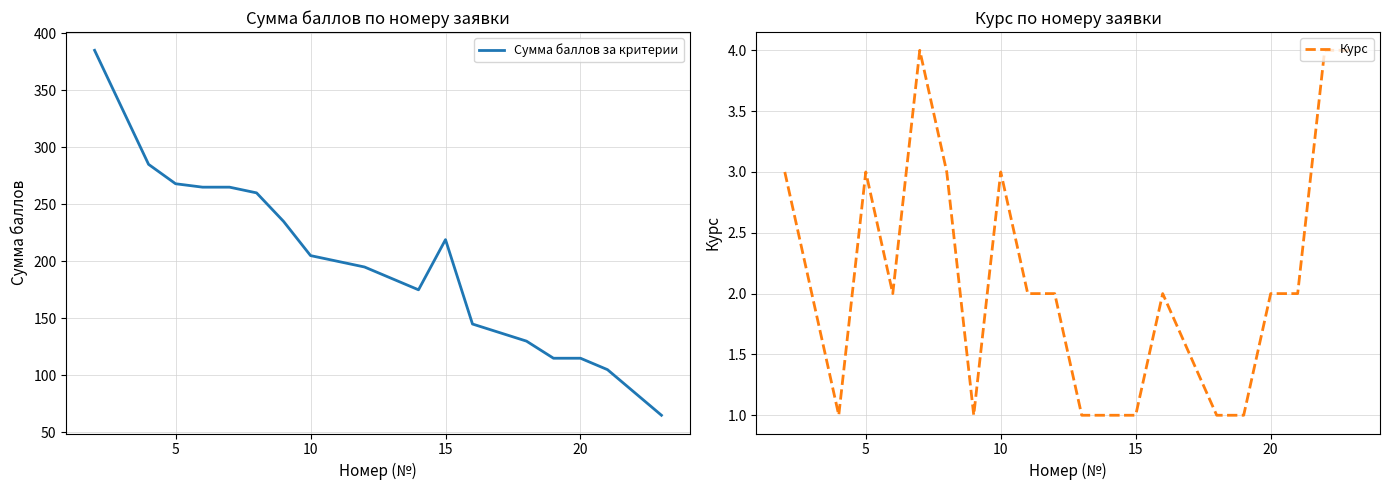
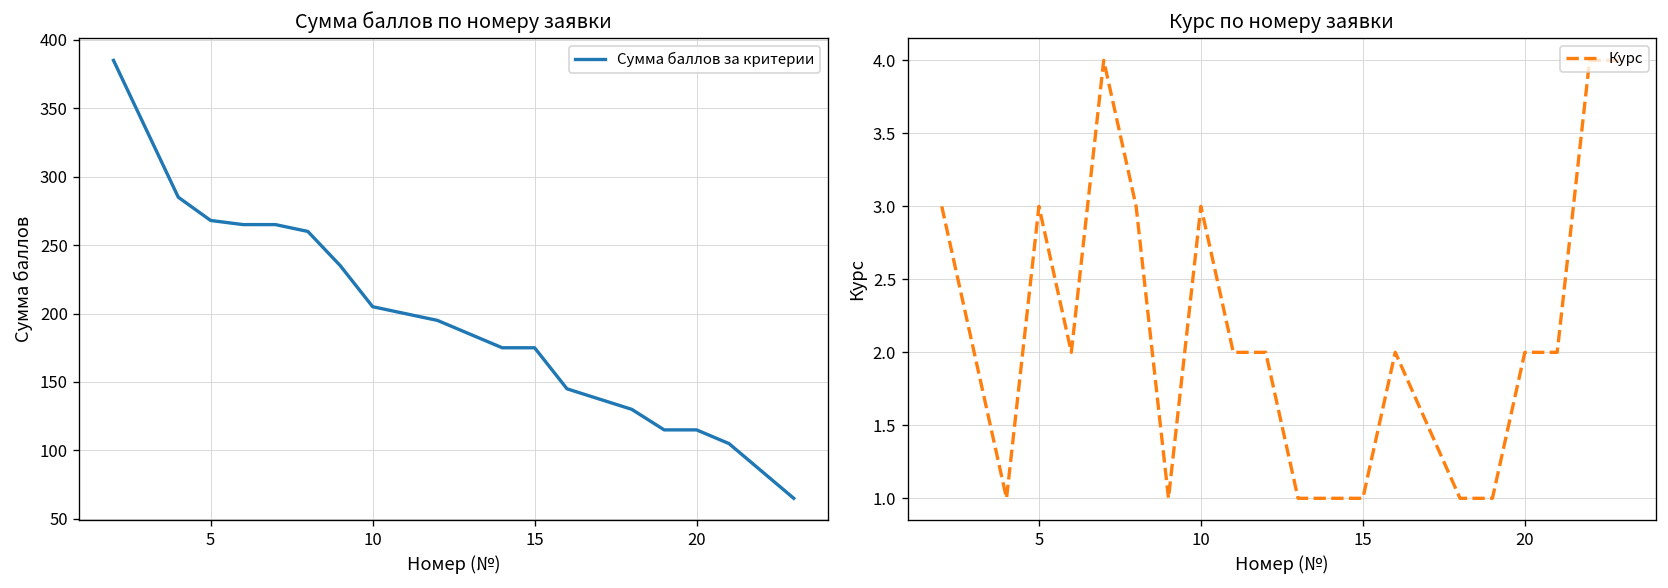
Сумма баллов по номеру заявки, 15: 219 -> 175
